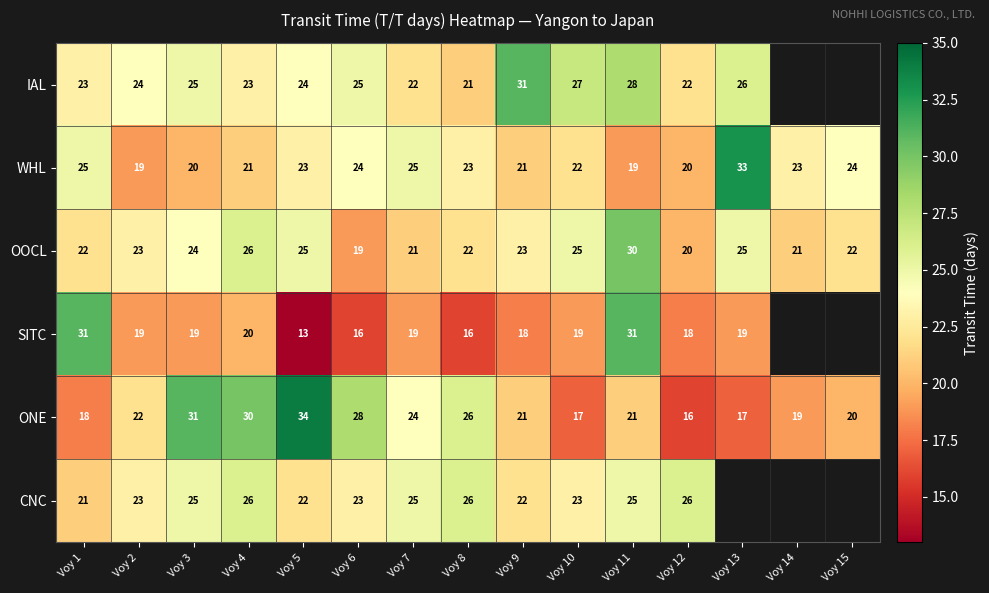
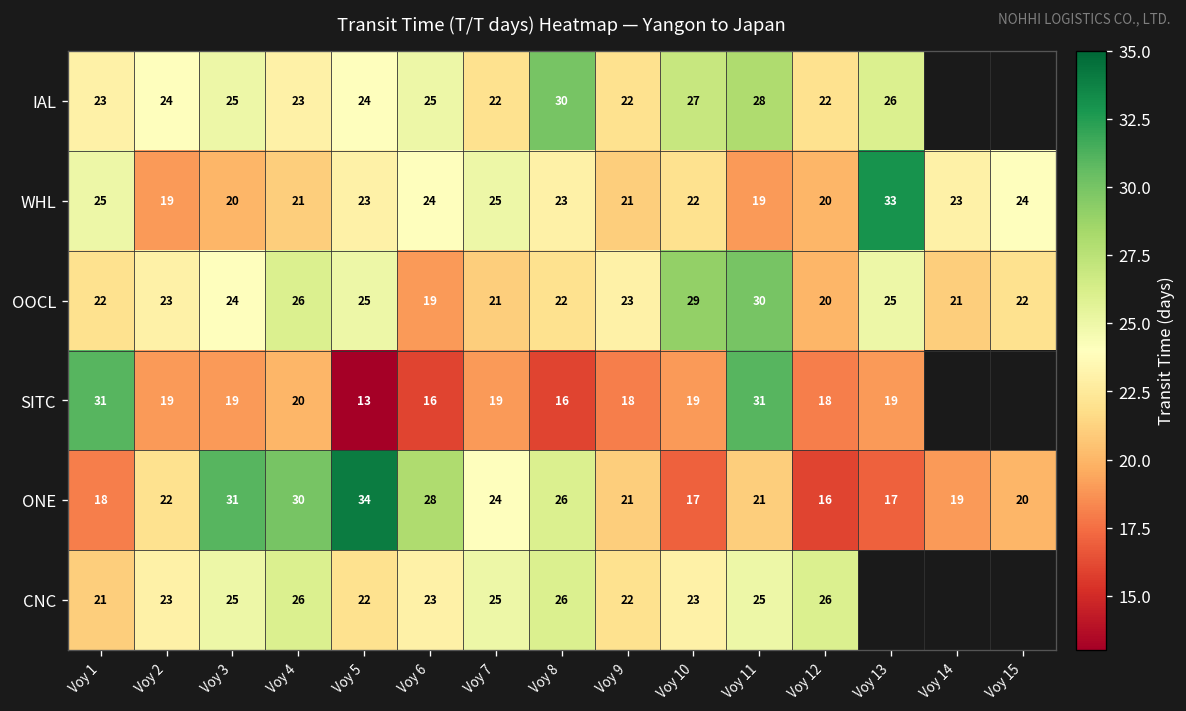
IAL, Voy 8: 21 -> 30
IAL, Voy 9: 31 -> 22
OOCL, Voy 10: 25 -> 29
